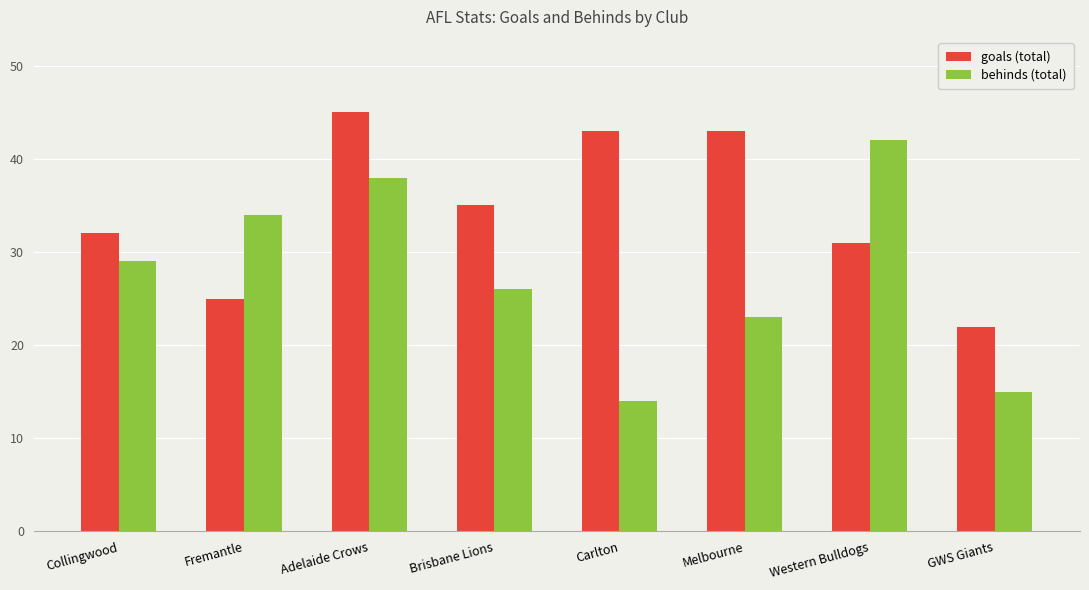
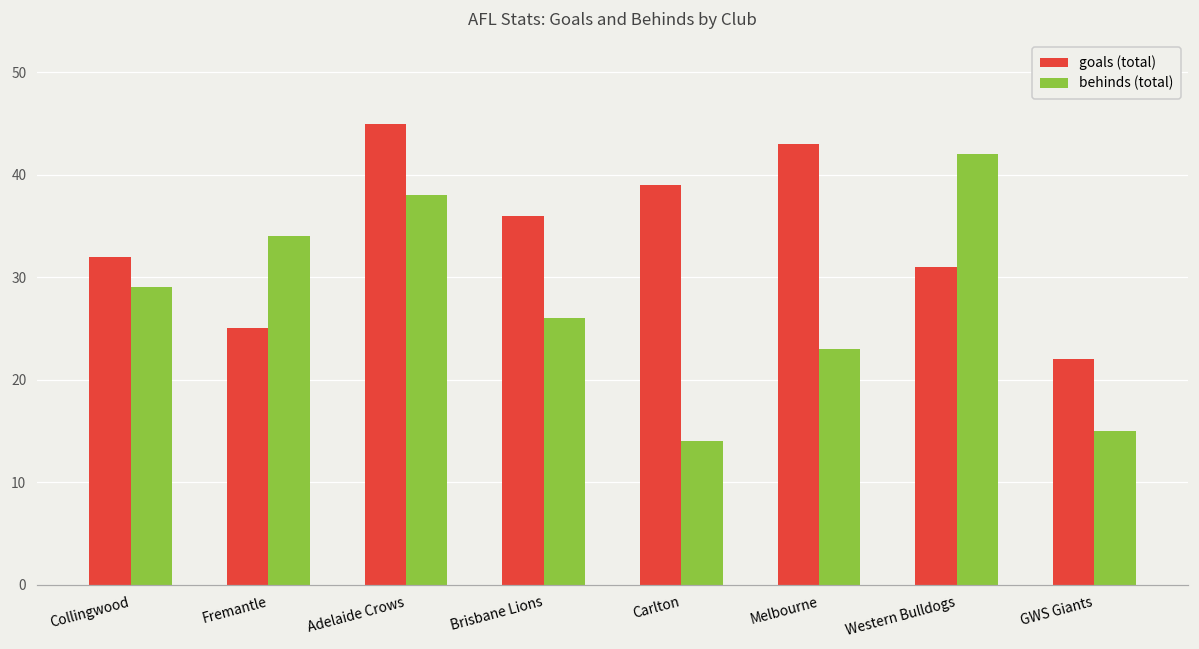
goals (total), Brisbane Lions: 35 -> 36
goals (total), Carlton: 43 -> 39
